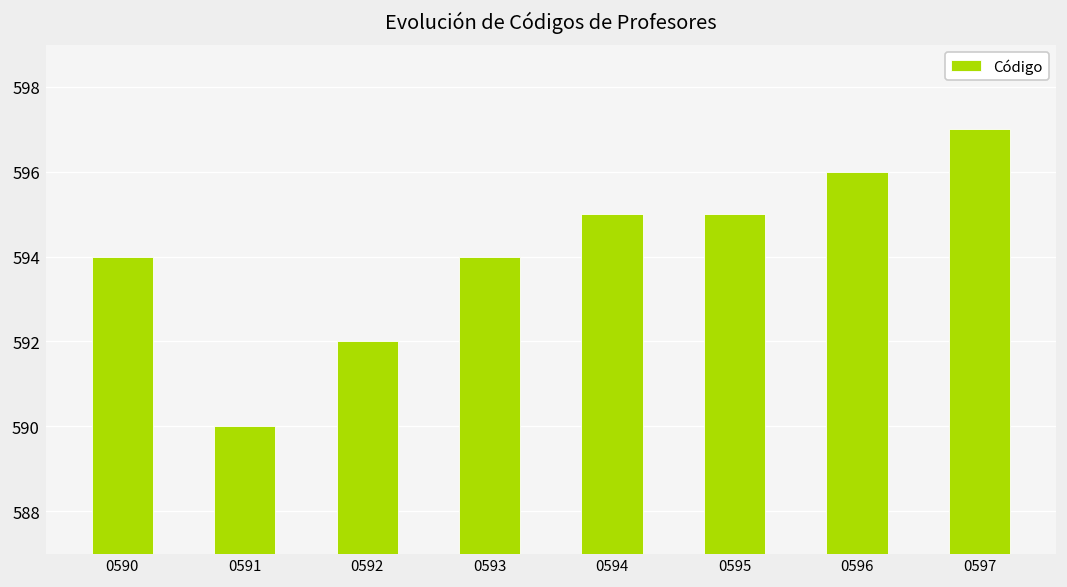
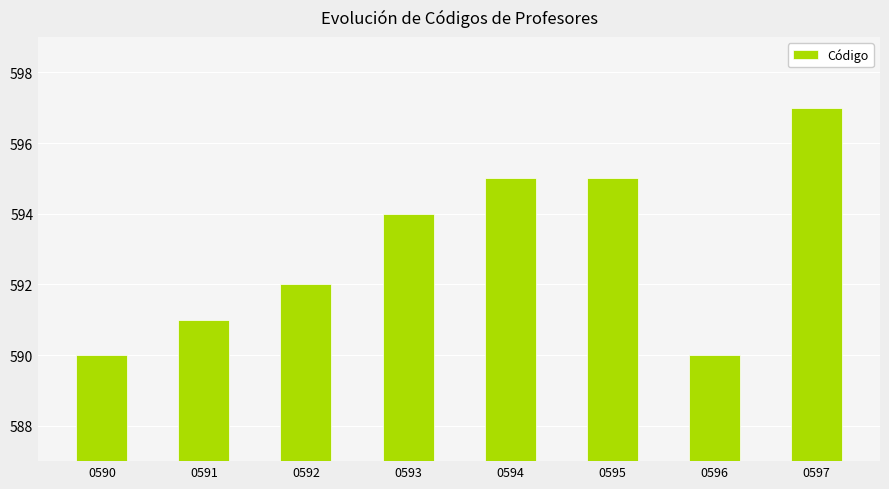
0590: 594 -> 590
0591: 590 -> 591
0596: 596 -> 590
